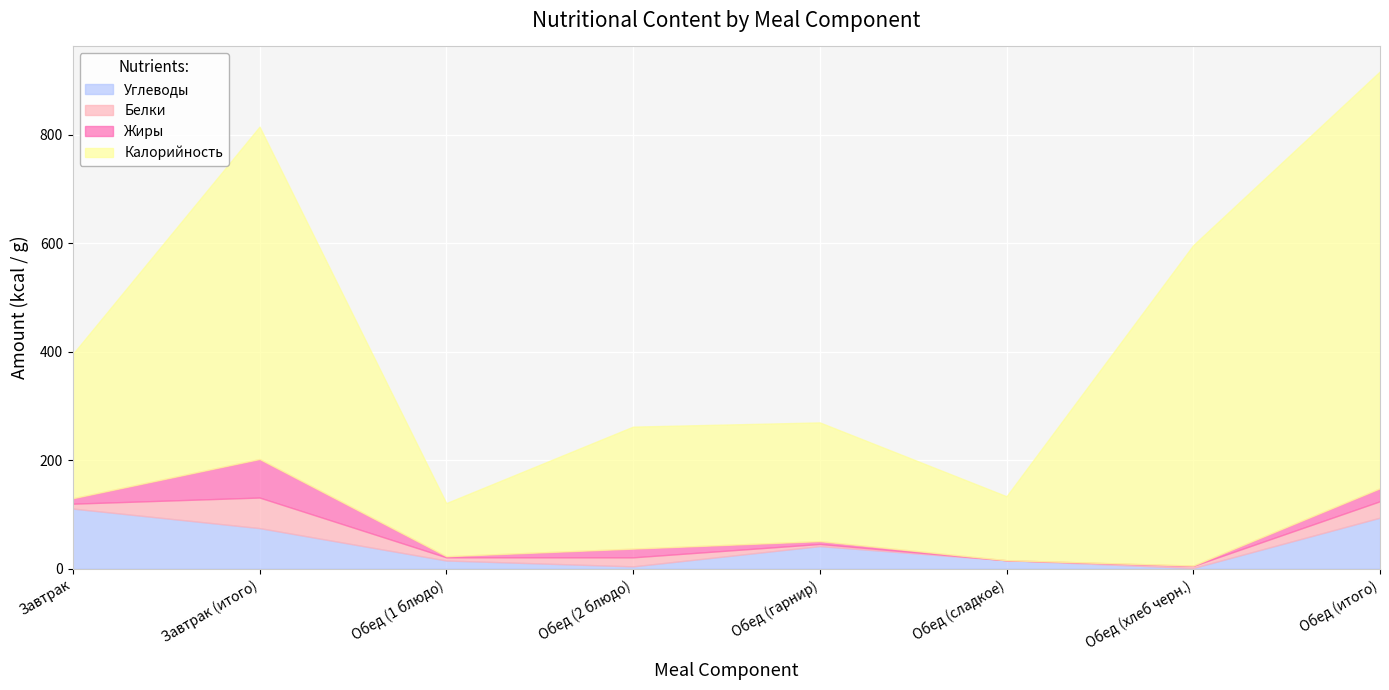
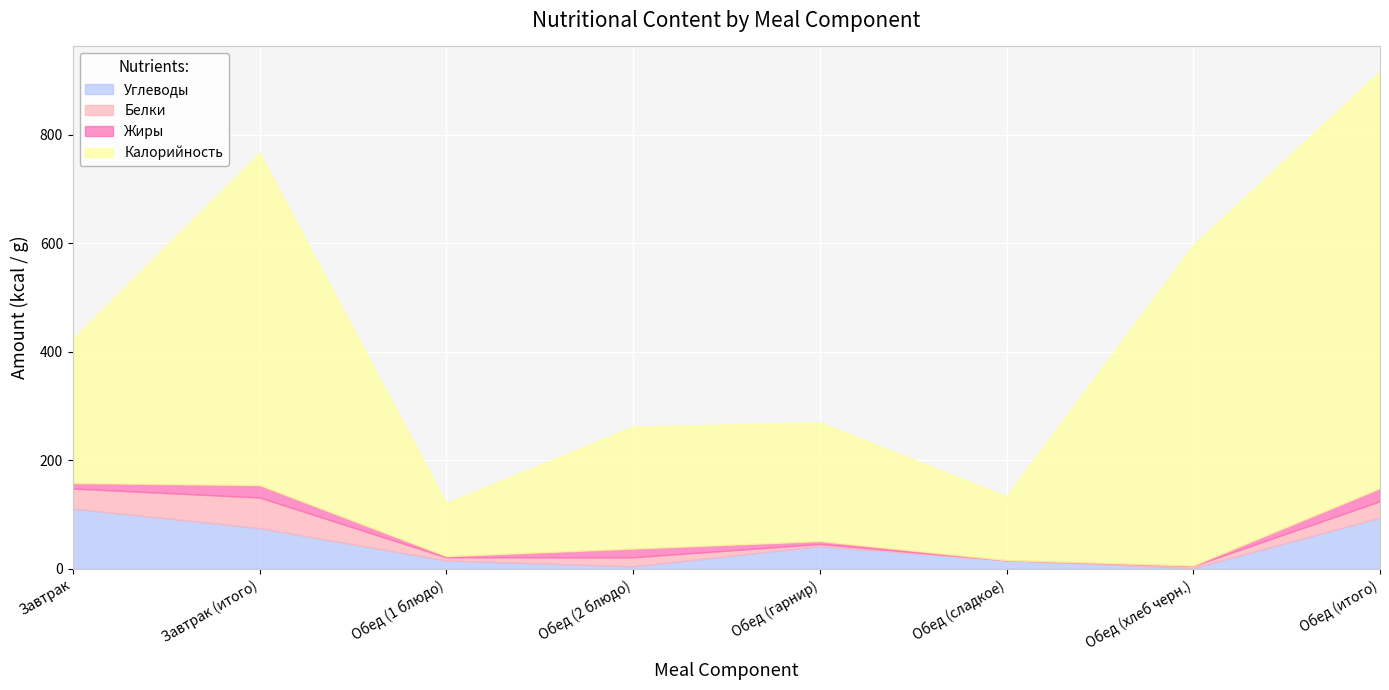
Белки, Завтрак: 10 -> 40
Жиры, Завтрак (итого): 70 -> 20
